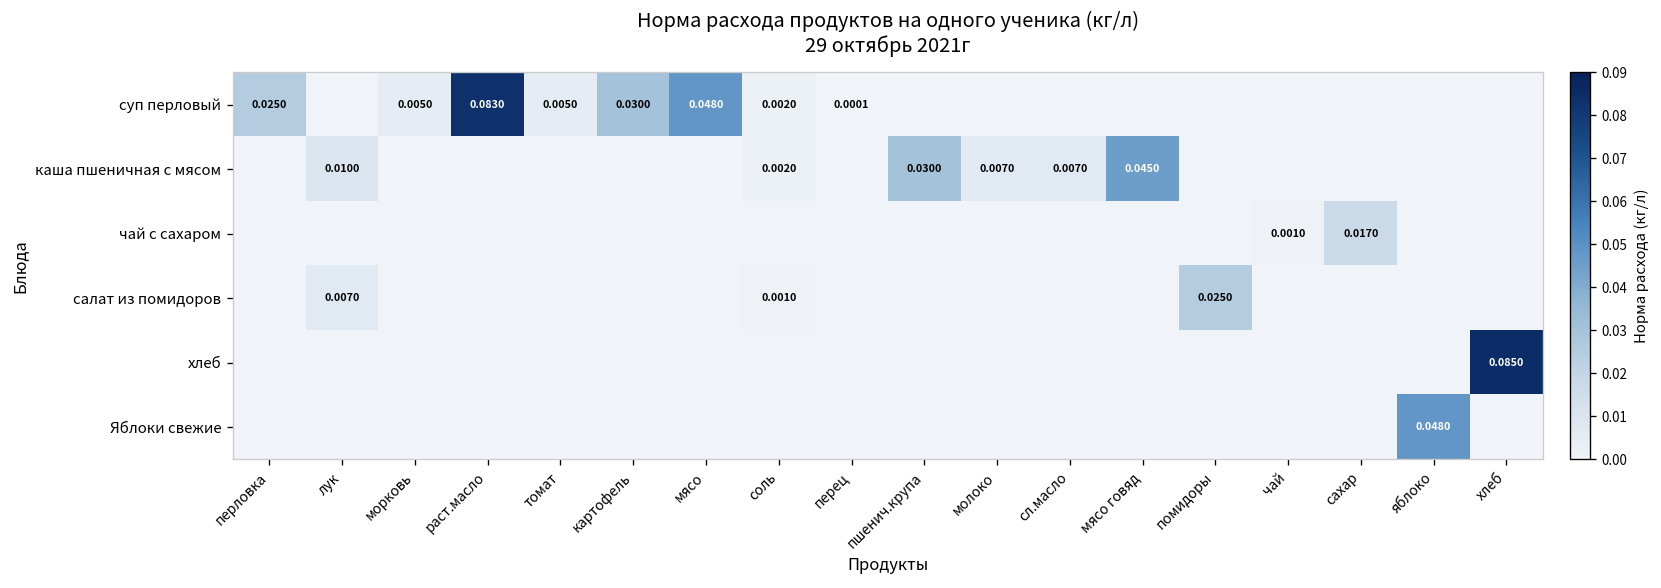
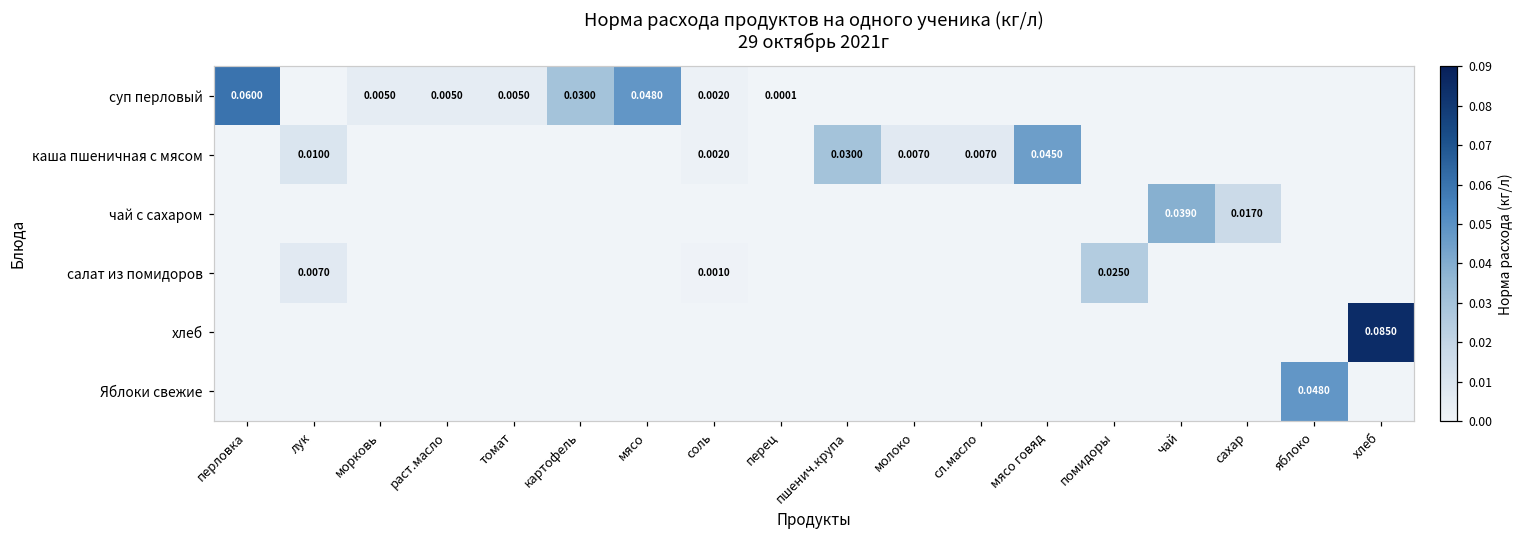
суп перловый, перловка: 0.0250 -> 0.0600
суп перловый, раст.масло: 0.0830 -> 0.0050
чай с сахаром, чай: 0.0010 -> 0.0390
